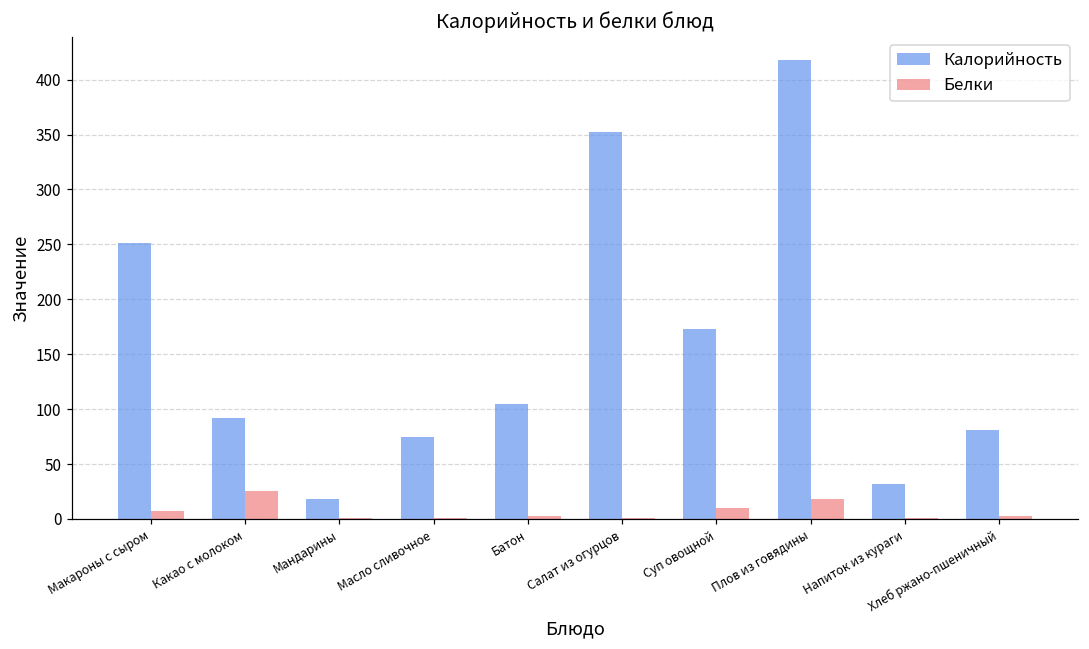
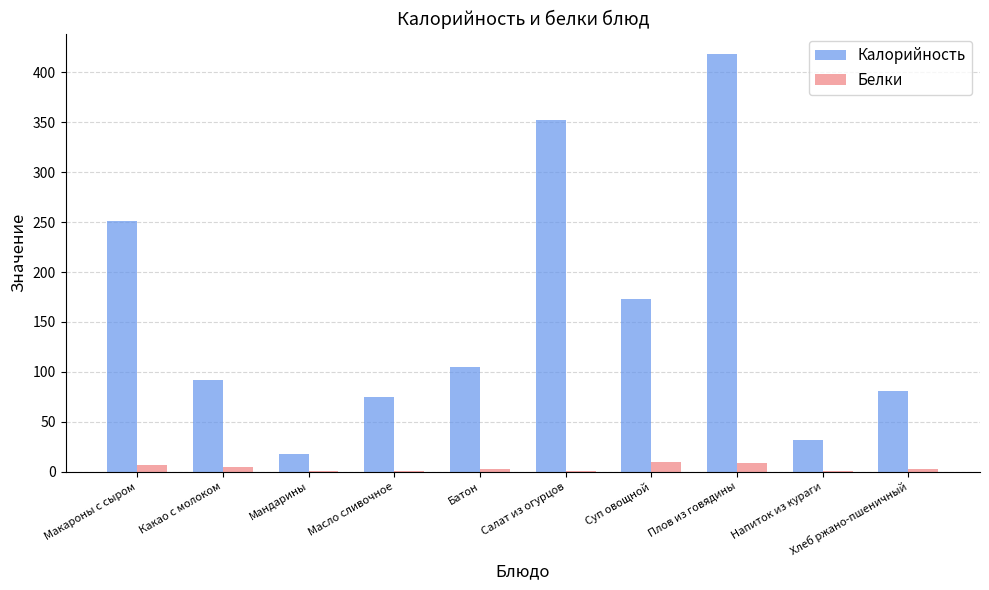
Белки, Какао с молоком: 30 -> 0
Белки, Плов из говядины: 20 -> 10
